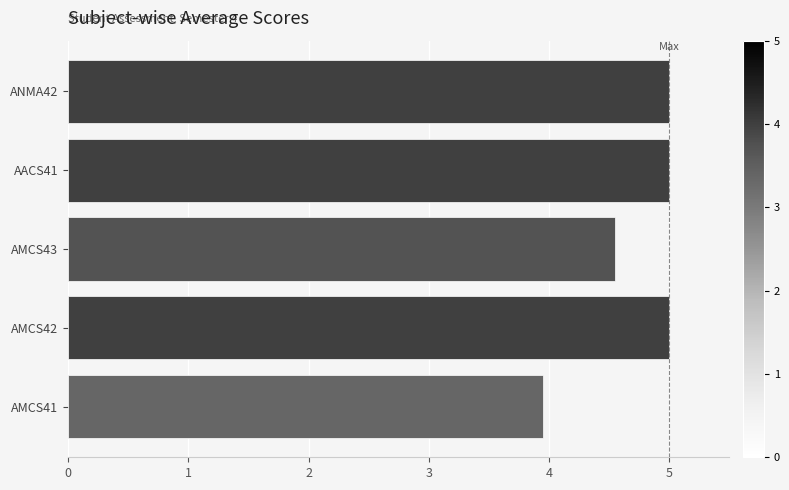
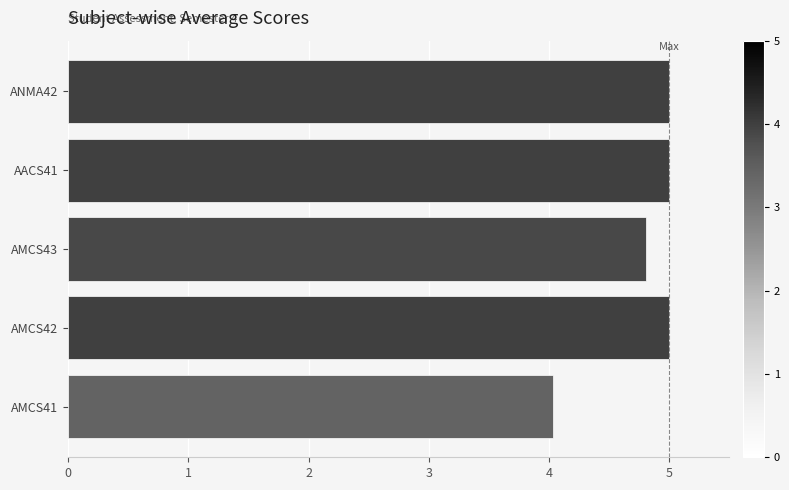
AMCS43: 4.55 -> 4.81
AMCS41: 3.95 -> 4.03
